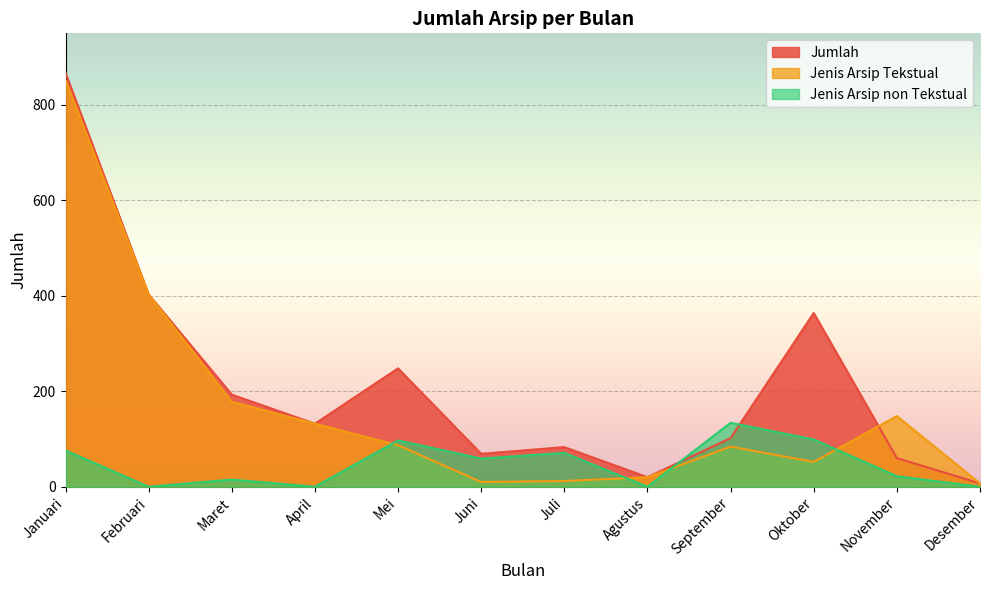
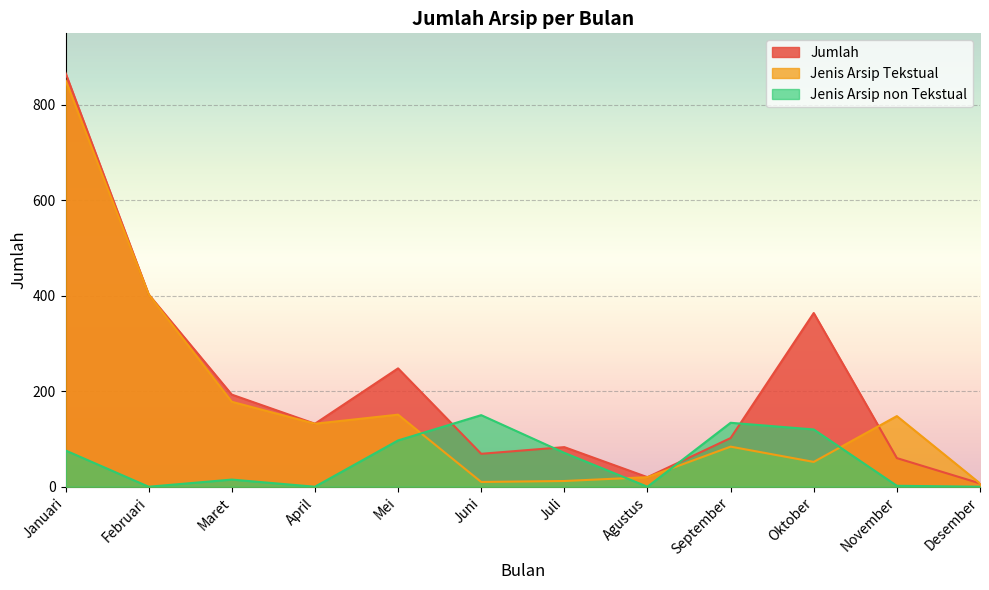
Jenis Arsip Tekstual, Mei: 90 -> 150
Jenis Arsip non Tekstual, Juni: 60 -> 150
Jenis Arsip non Tekstual, Oktober: 100 -> 120
Jenis Arsip non Tekstual, November: 20 -> 0
